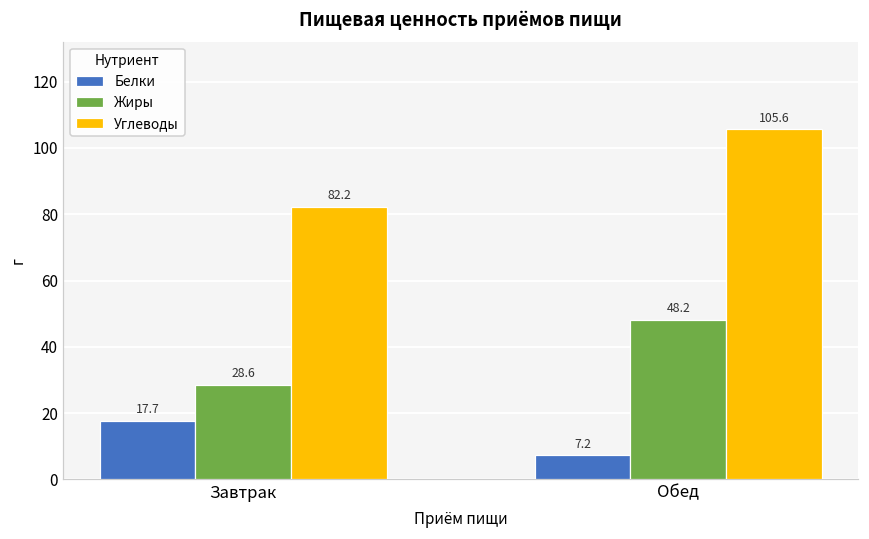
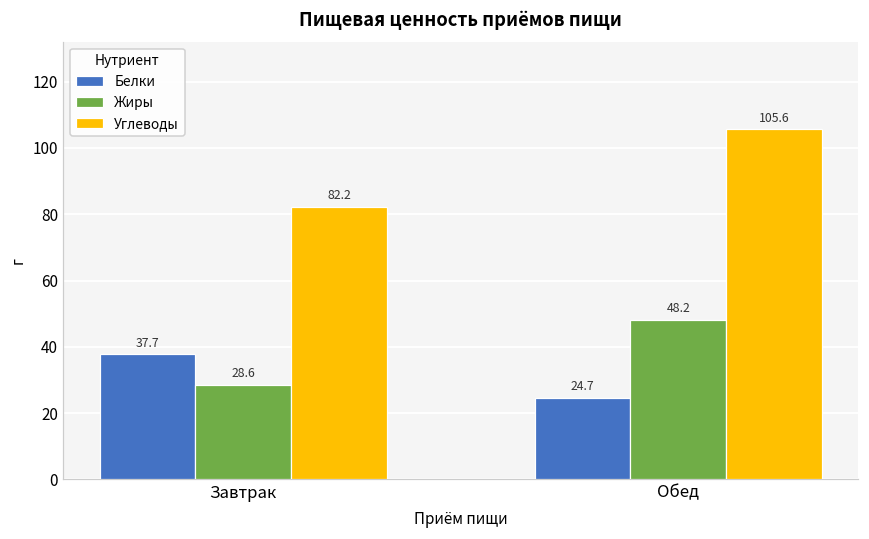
Белки, Завтрак: 17.7 -> 37.7
Белки, Обед: 7.2 -> 24.7
